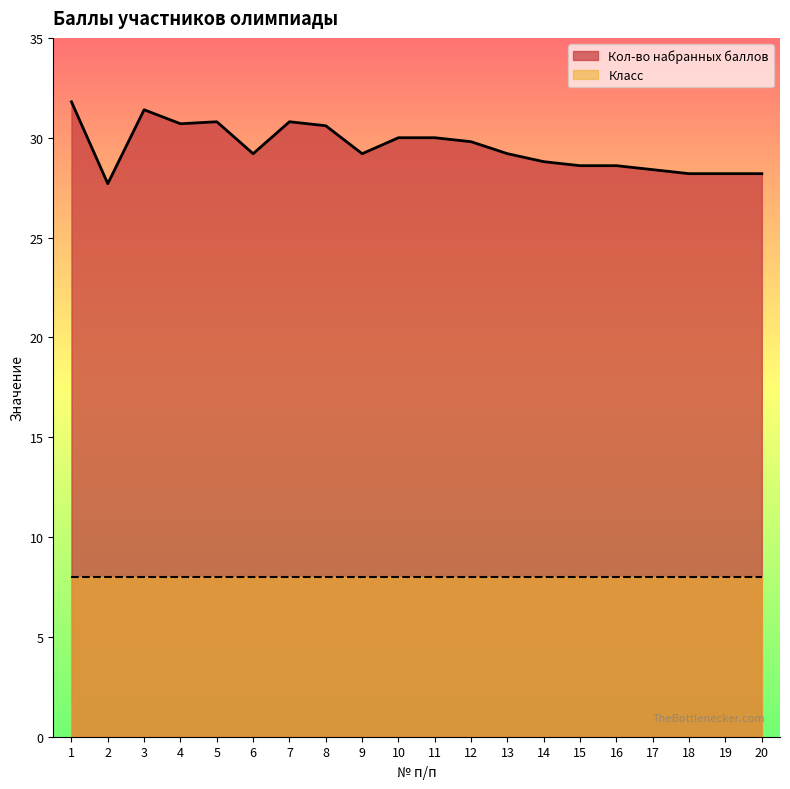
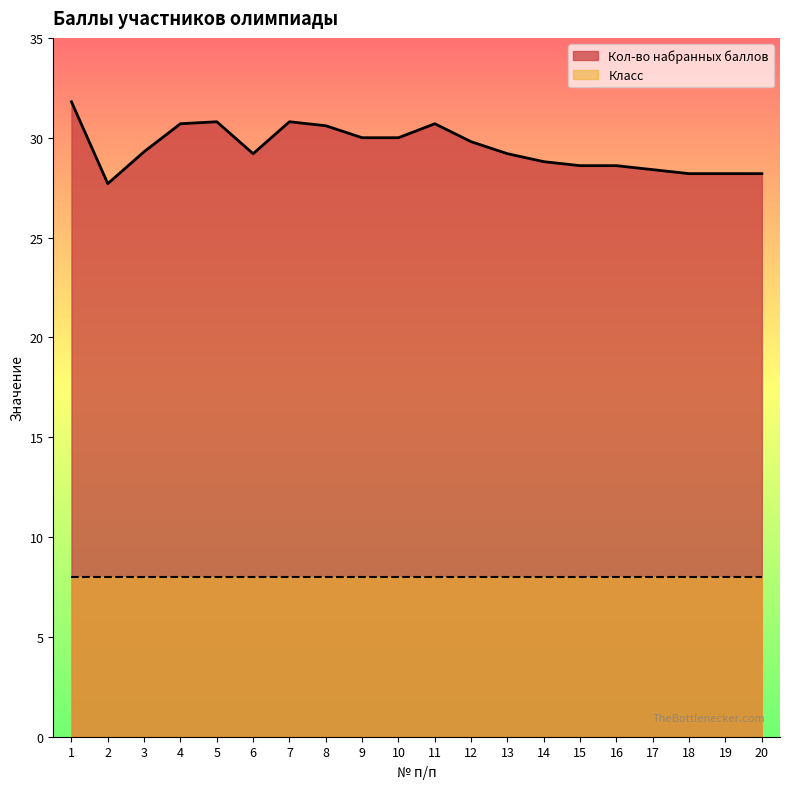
Кол-во набранных баллов, 3: 31.4 -> 29.3
Кол-во набранных баллов, 9: 29.2 -> 30.0
Кол-во набранных баллов, 11: 30.0 -> 30.7
